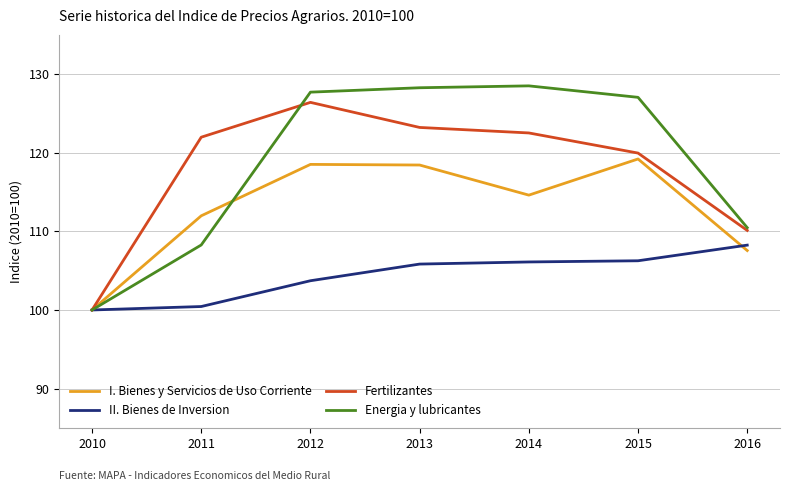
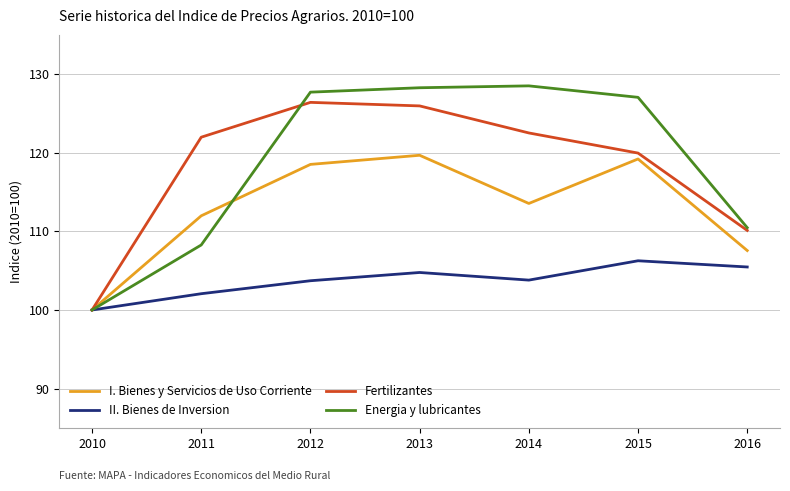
II. Bienes de Inversion, 2011: 100 -> 102
I. Bienes y Servicios de Uso Corriente, 2013: 118 -> 120
II. Bienes de Inversion, 2013: 106 -> 105
Fertilizantes, 2013: 123 -> 126
I. Bienes y Servicios de Uso Corriente, 2014: 115 -> 114
II. Bienes de Inversion, 2014: 106 -> 104
II. Bienes de Inversion, 2016: 108 -> 105
